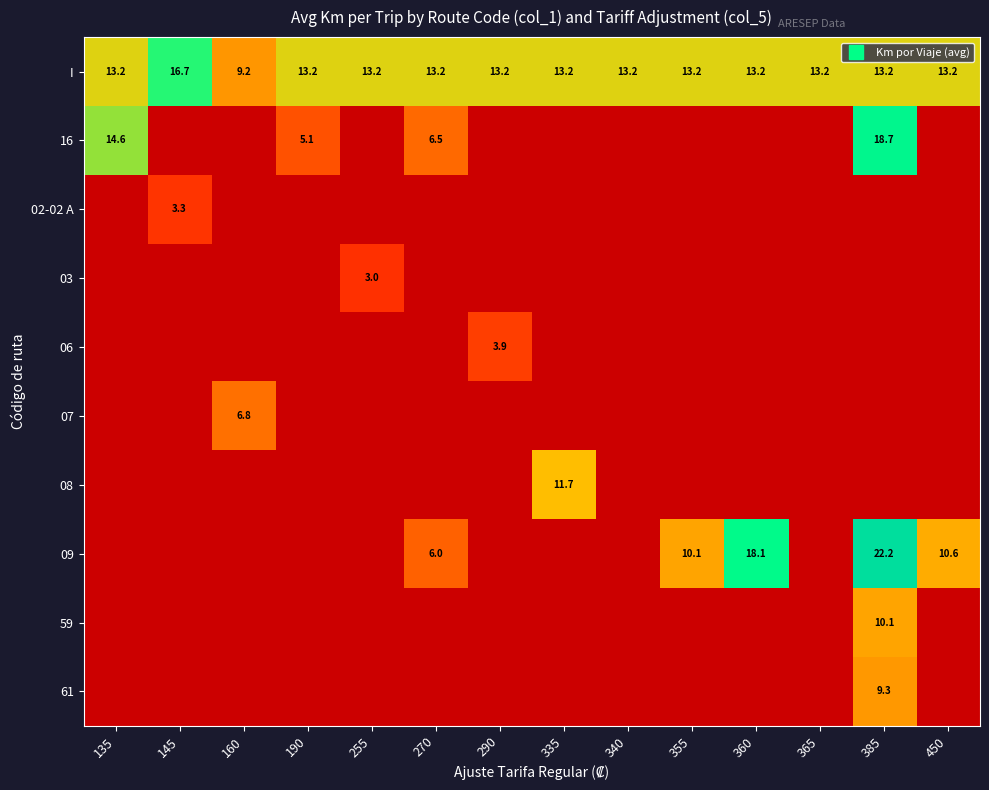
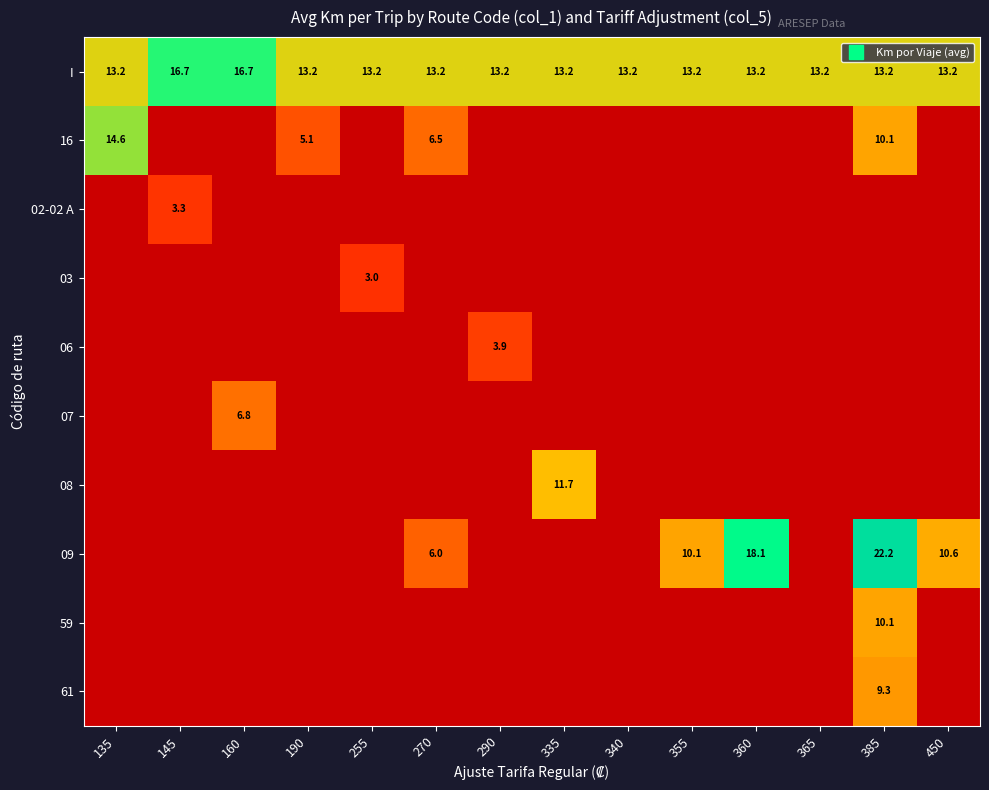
I, 160: 9.2 -> 16.7
16, 385: 18.7 -> 10.1
